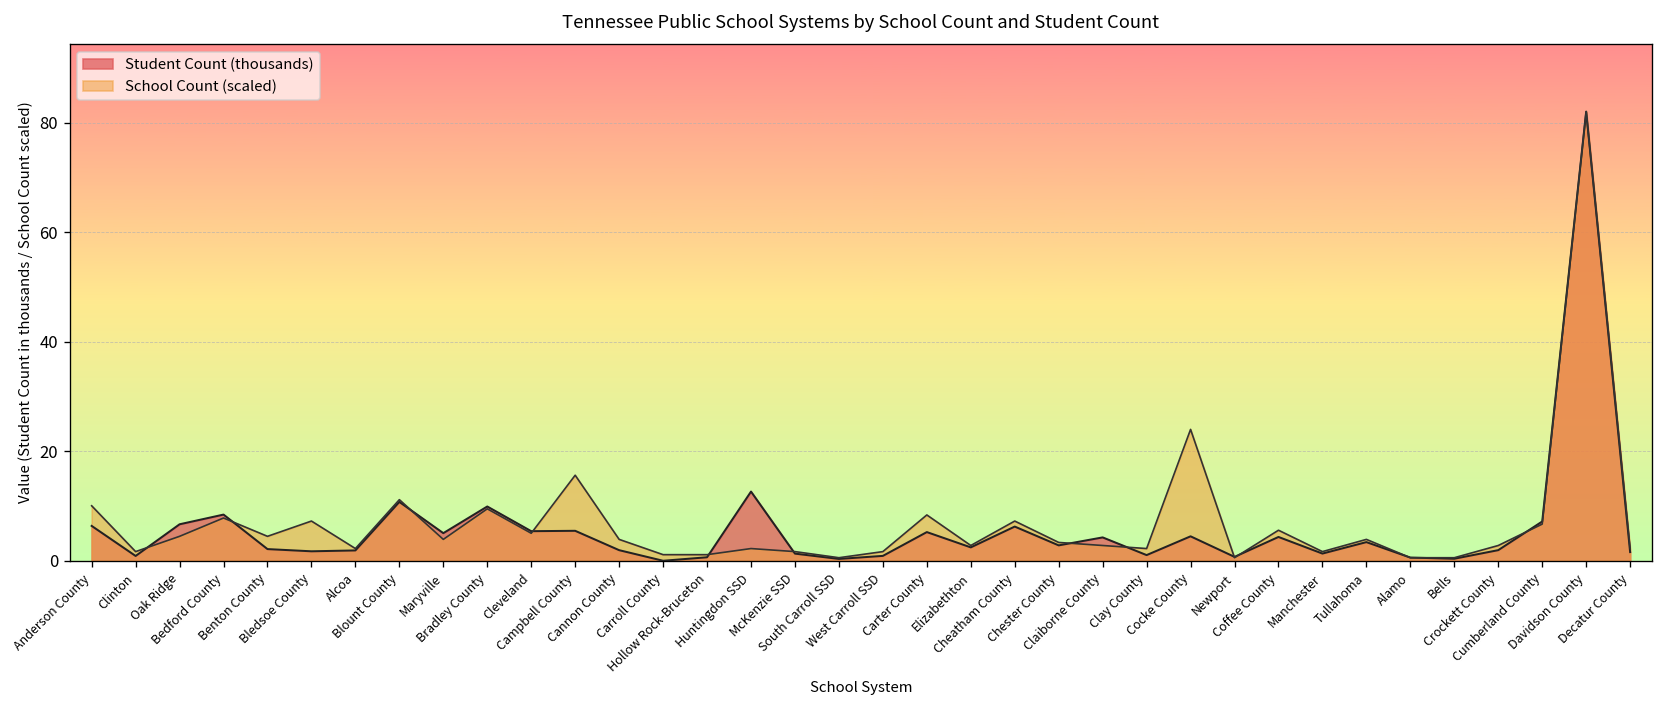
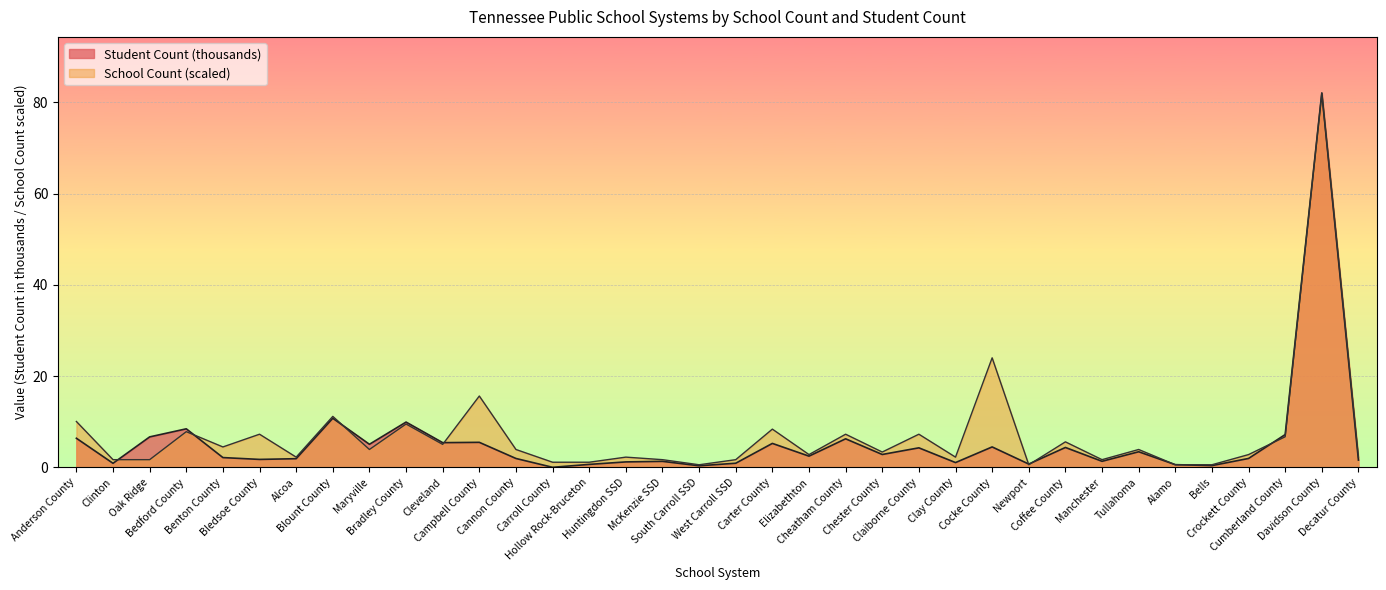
School Count (scaled), Oak Ridge: 4 -> 2
Student Count (thousands), Huntingdon SSD: 13 -> 1
School Count (scaled), Claiborne County: 3 -> 7
